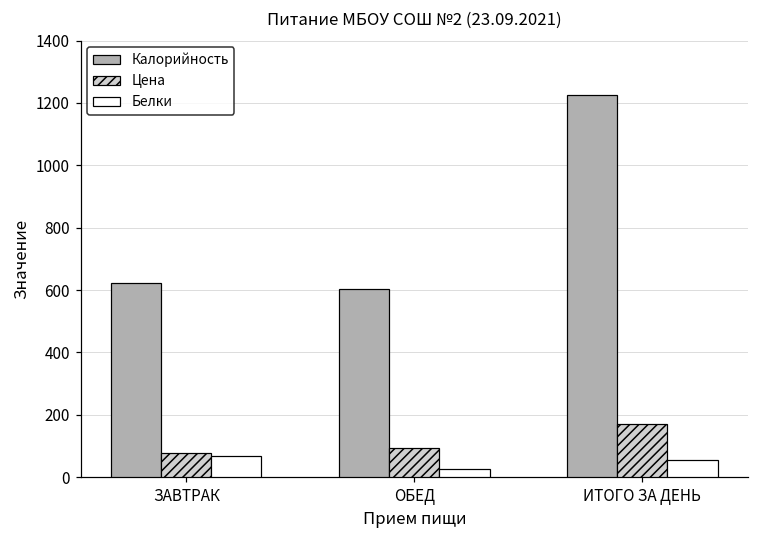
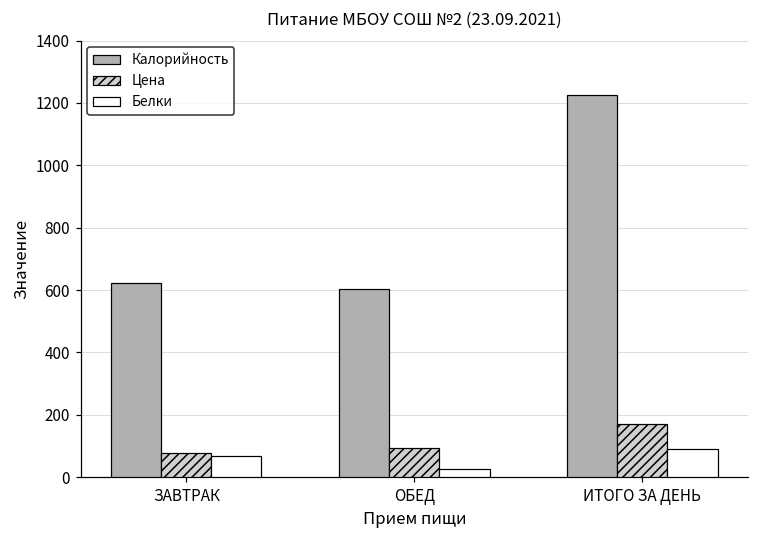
Белки, ИТОГО ЗА ДЕНЬ: 60 -> 90
